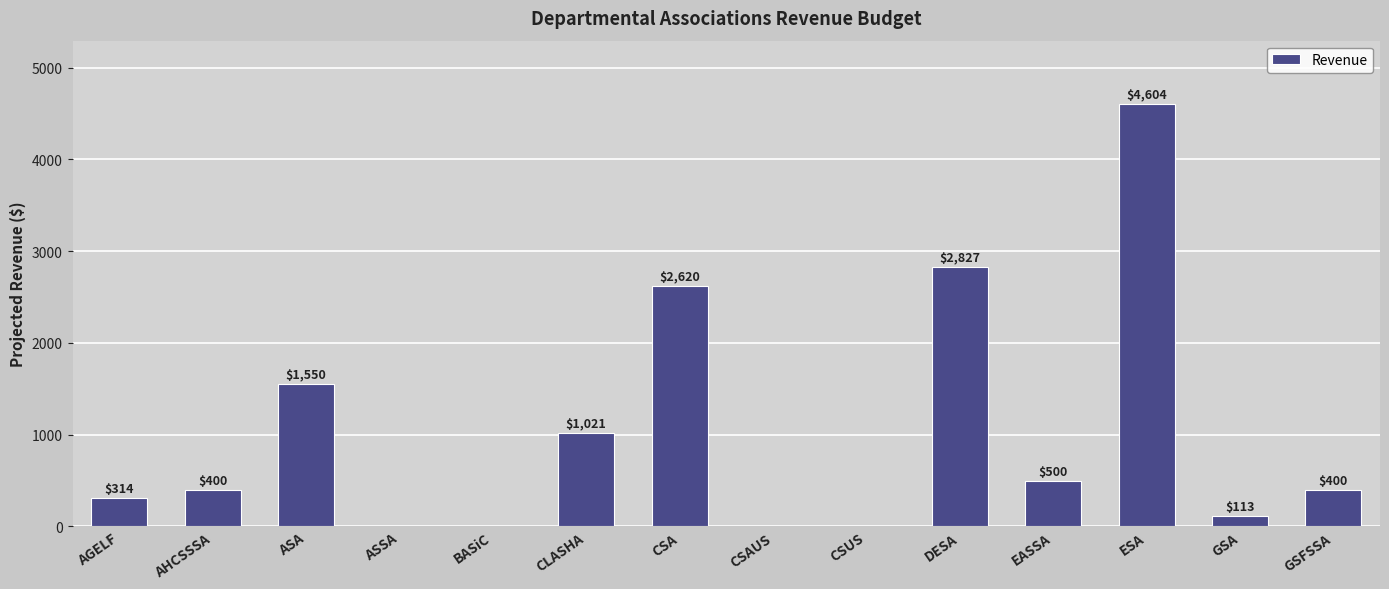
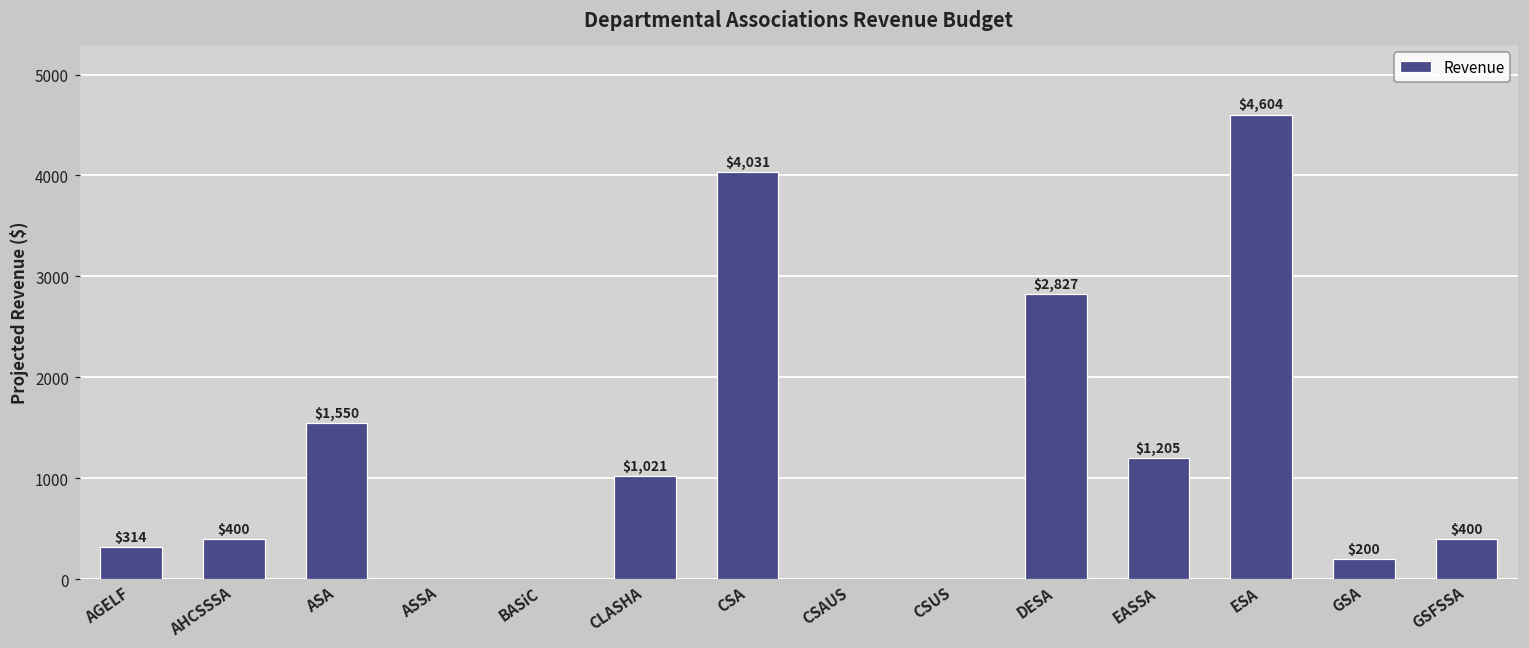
CSA: $2,620 -> $4,031
EASSA: $500 -> $1,205
GSA: $113 -> $200
